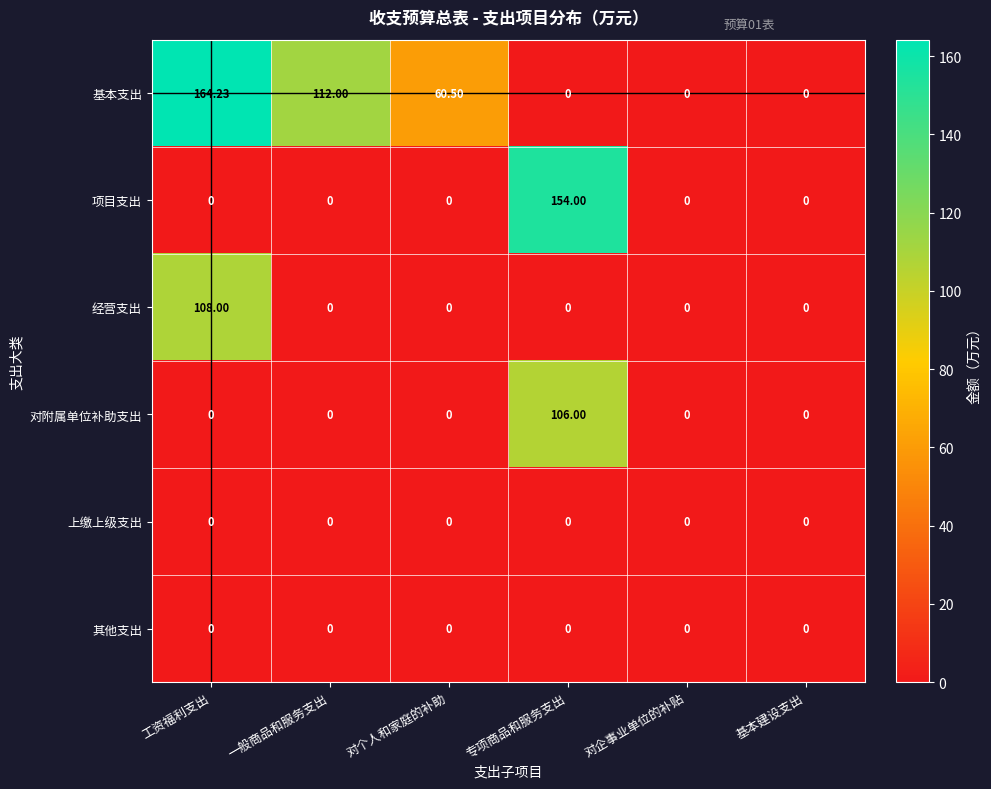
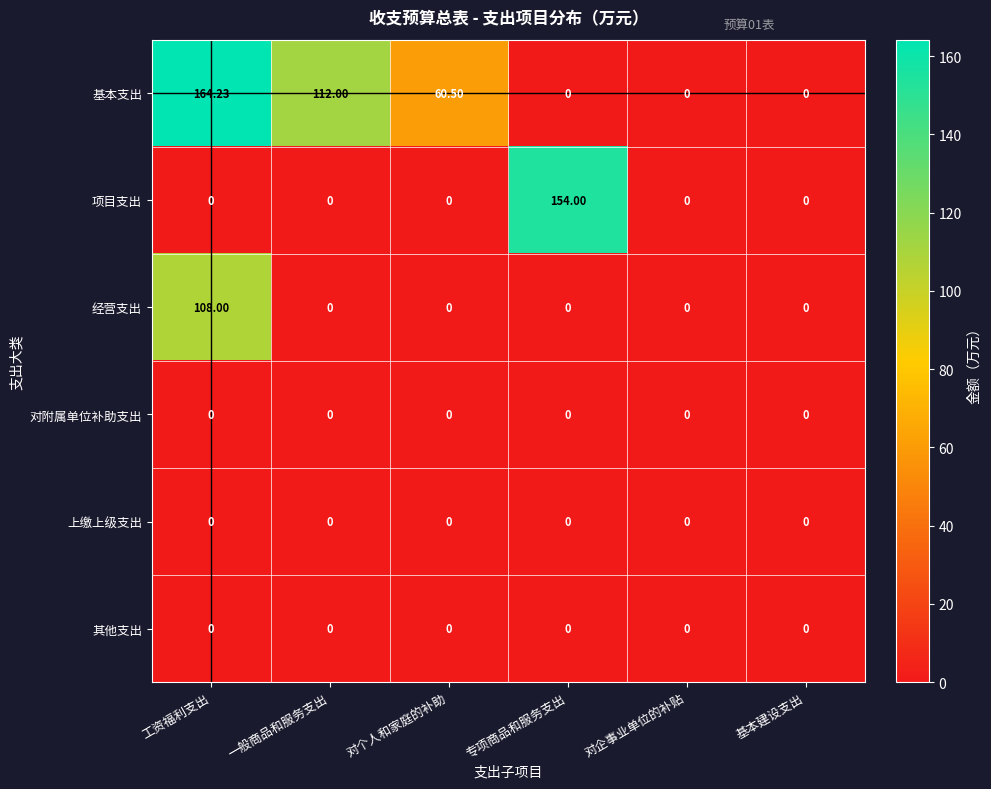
对附属单位补助支出, 专项商品和服务支出: 106.00 -> 0
